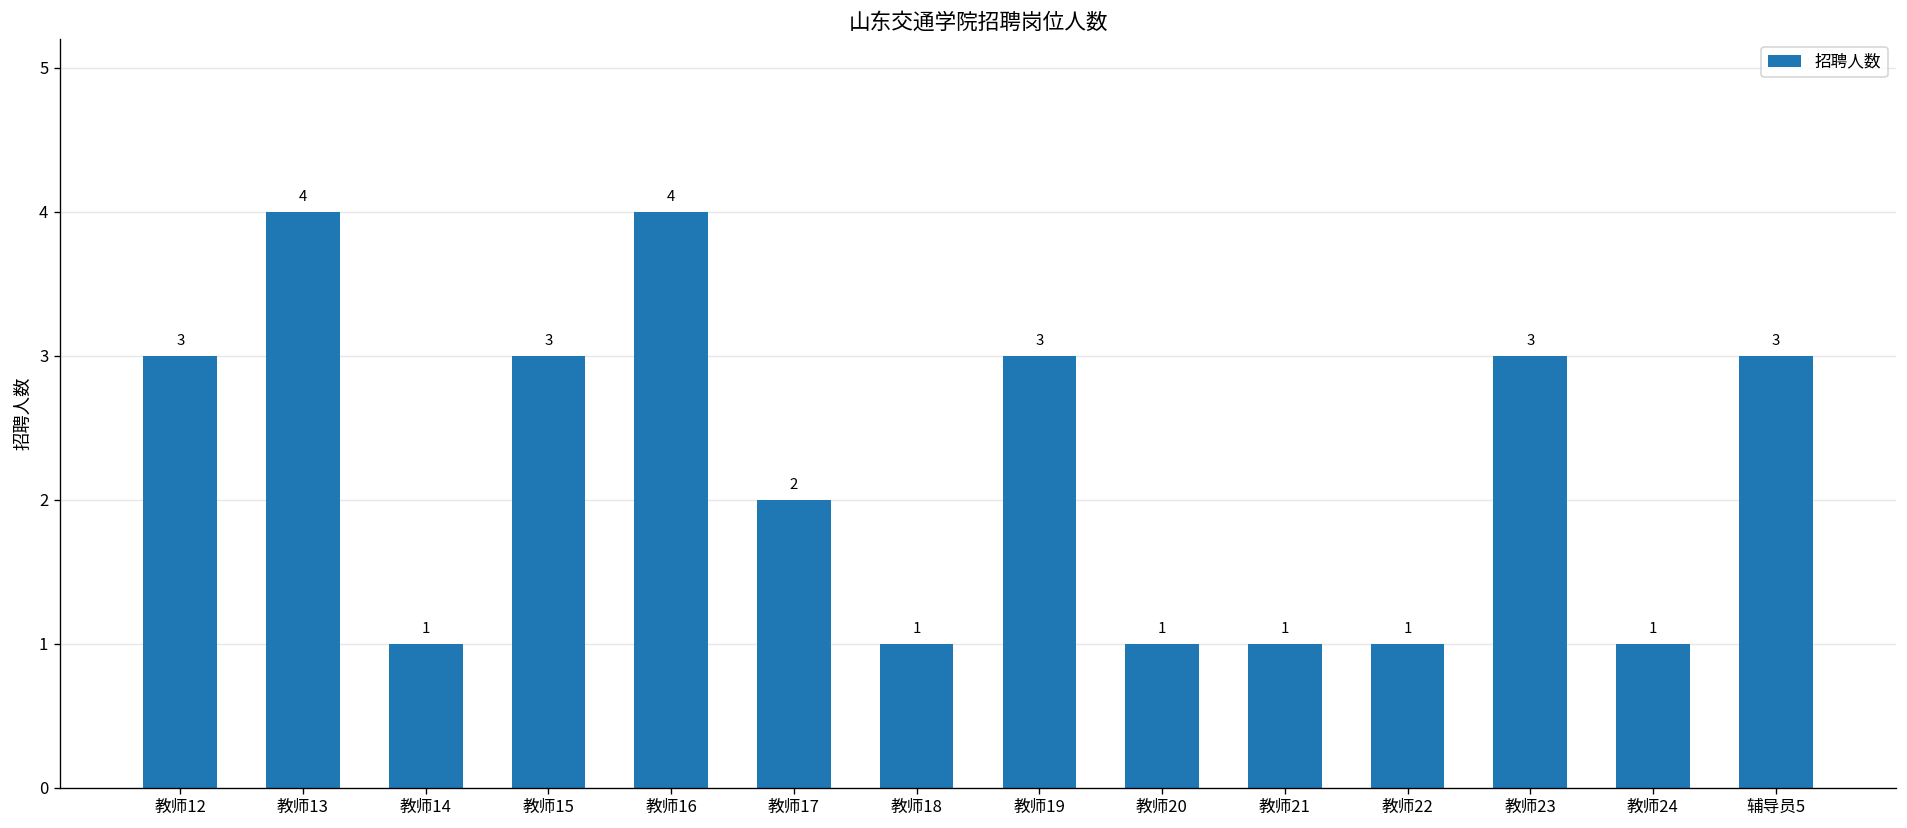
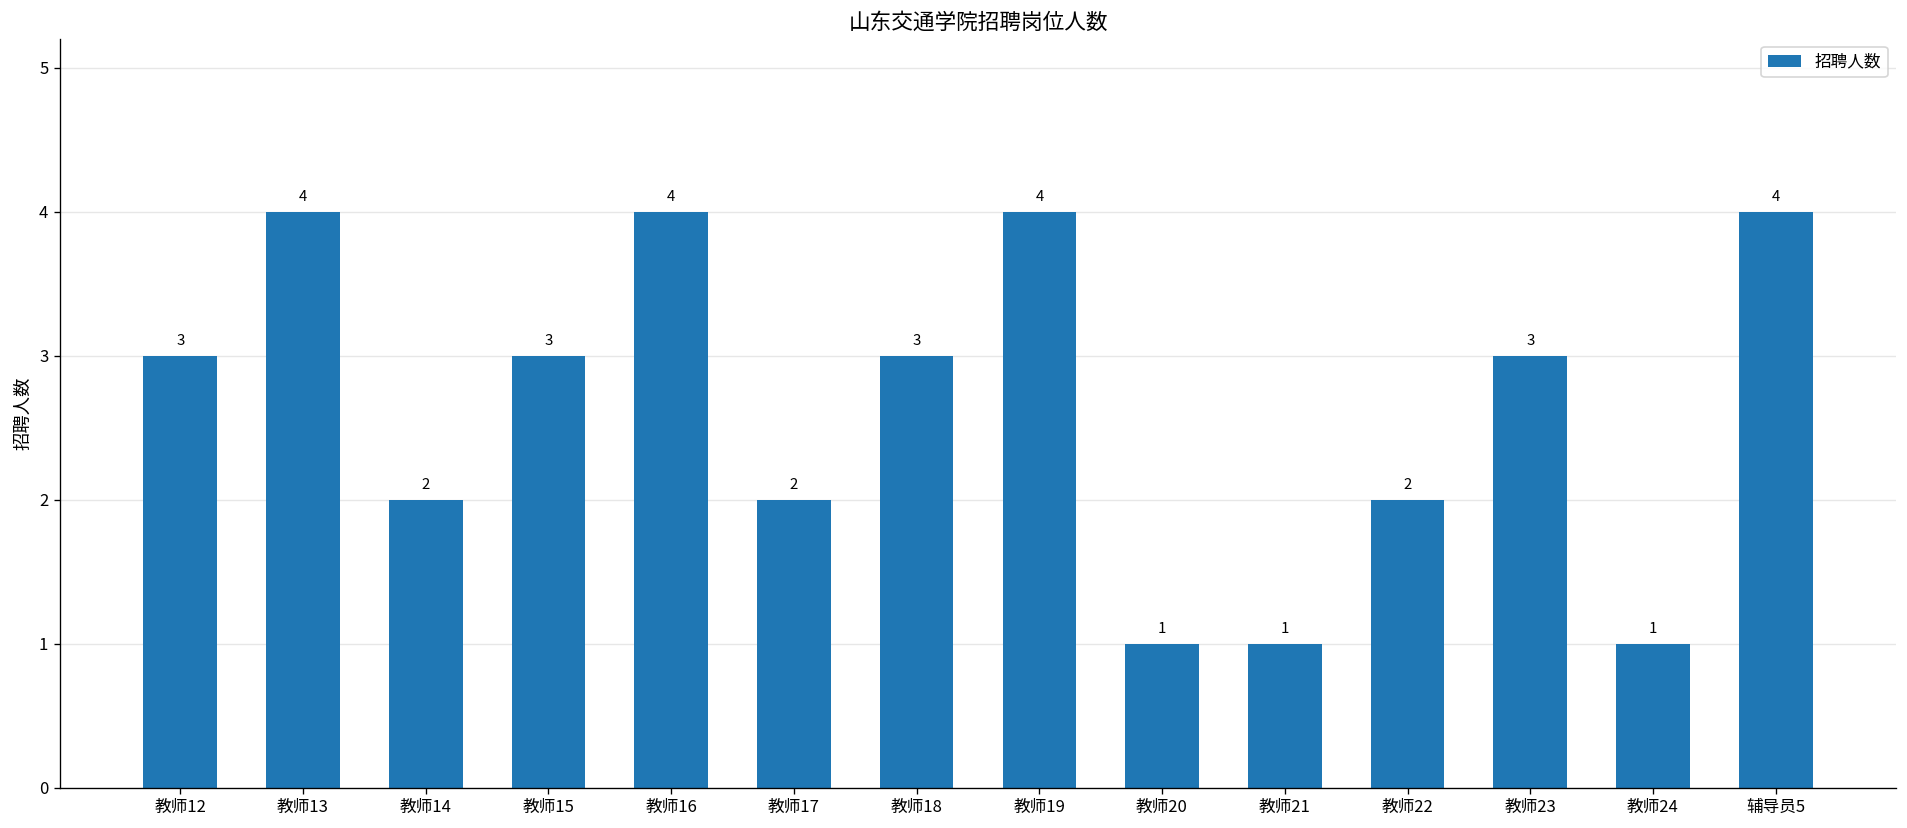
教师14: 1 -> 2
教师18: 1 -> 3
教师19: 3 -> 4
教师22: 1 -> 2
辅导员5: 3 -> 4
